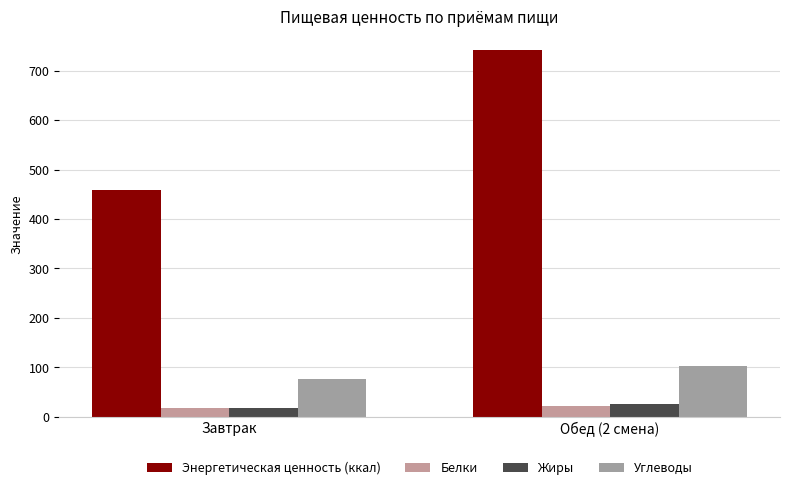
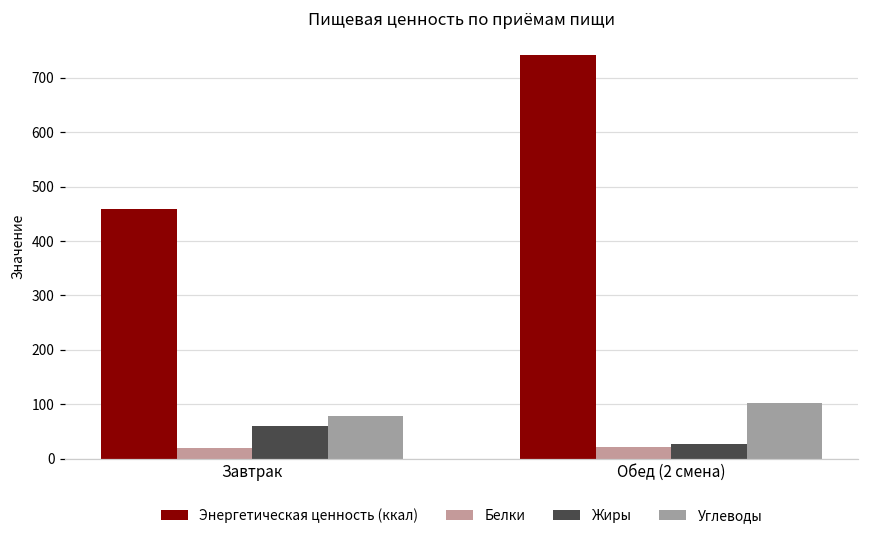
Жиры, Завтрак: 20 -> 60
